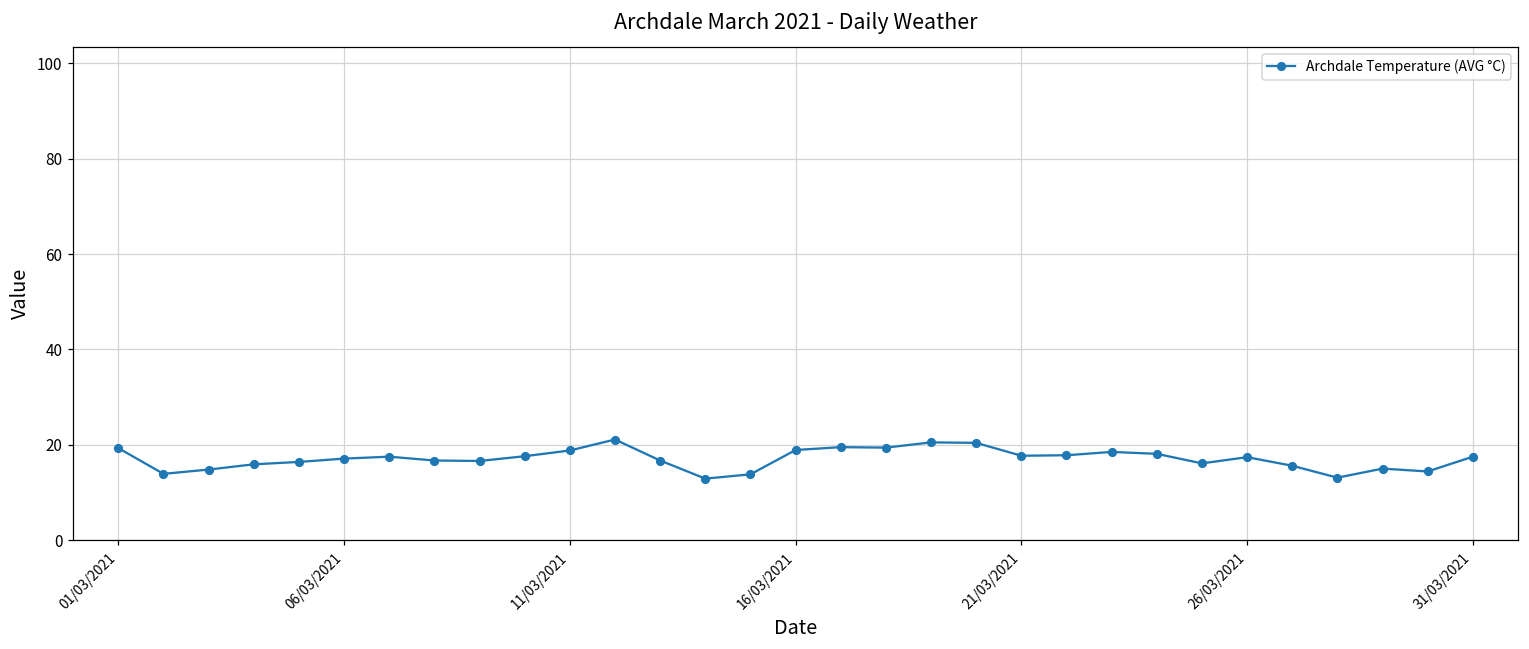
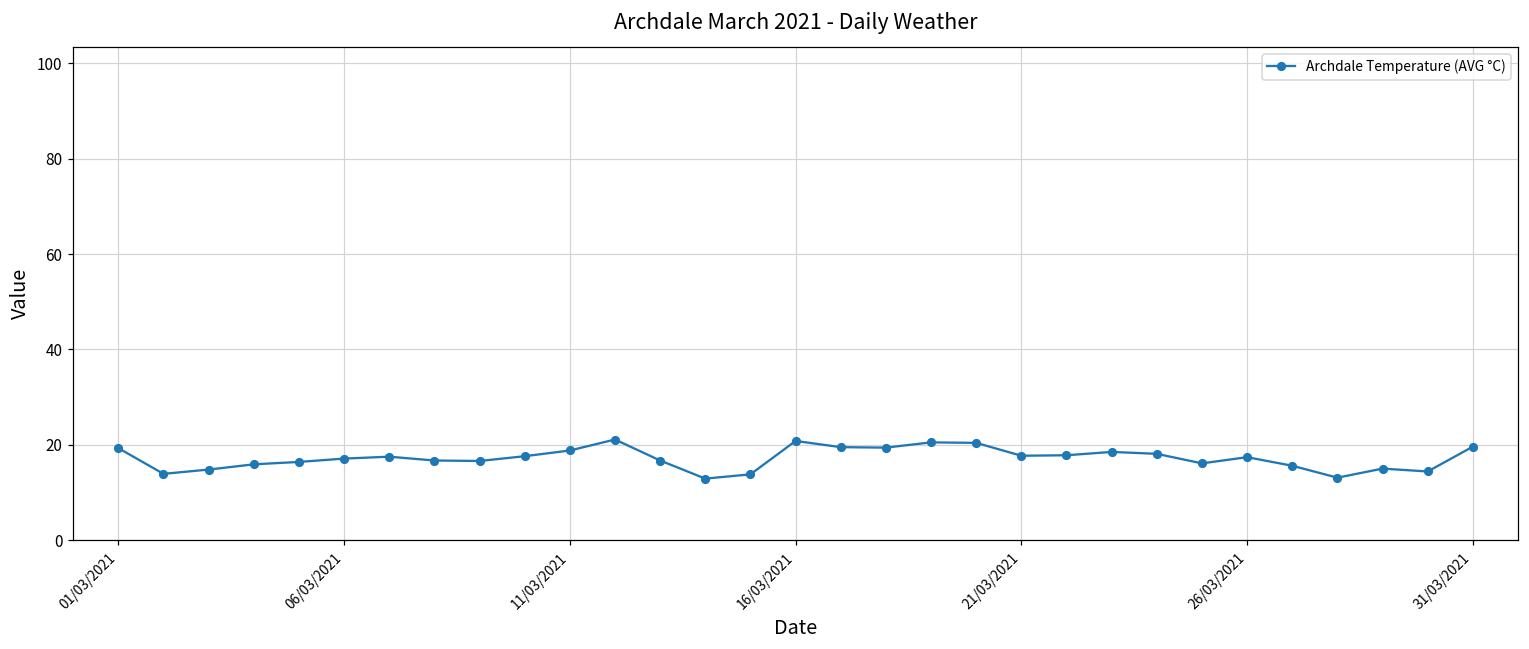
16/03/2021: 19 -> 21
31/03/2021: 18 -> 20
